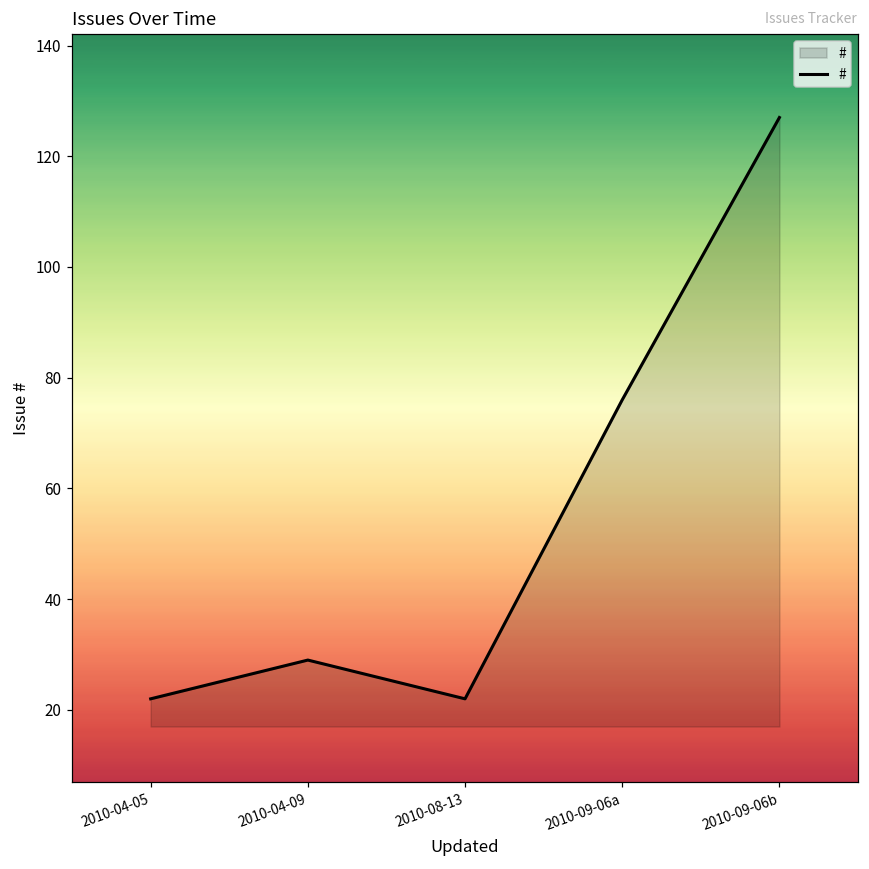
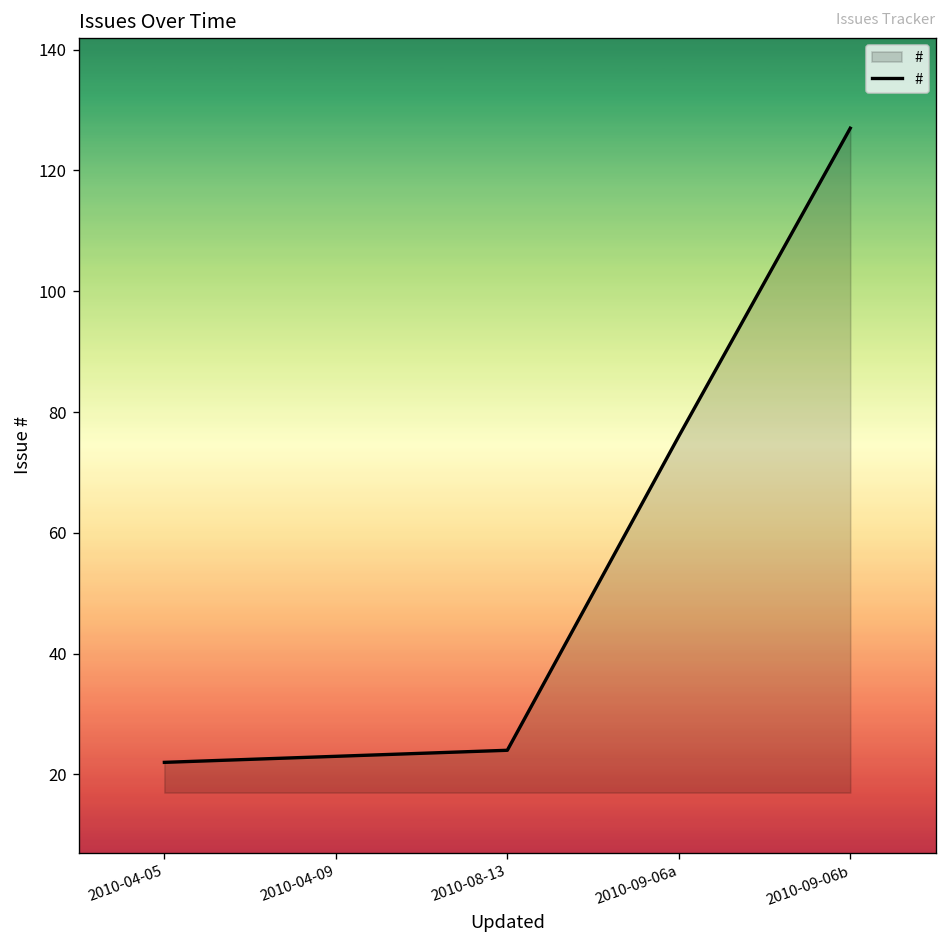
2010-04-09: 29 -> 23
2010-08-13: 22 -> 24
